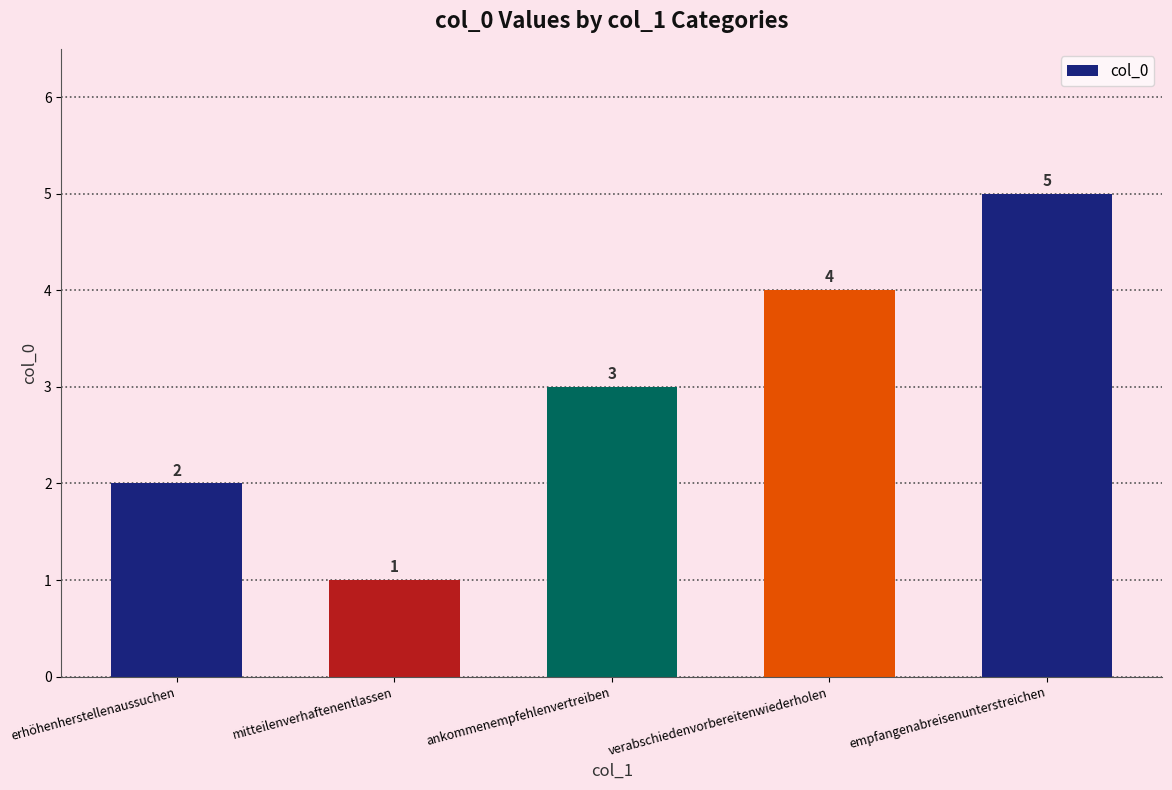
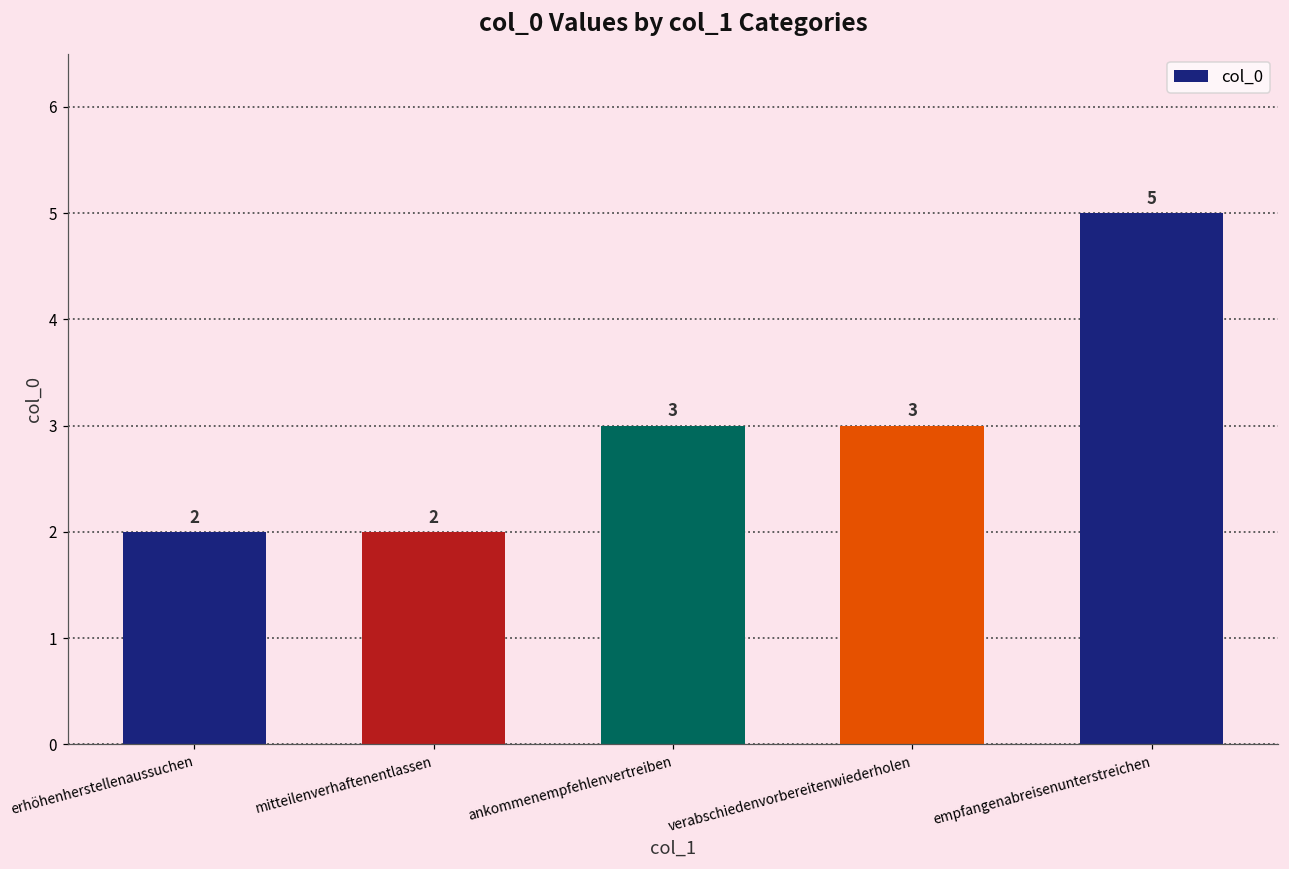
mitteilenverhaftenentlassen: 1 -> 2
verabschiedenvorbereitenwiederholen: 4 -> 3
